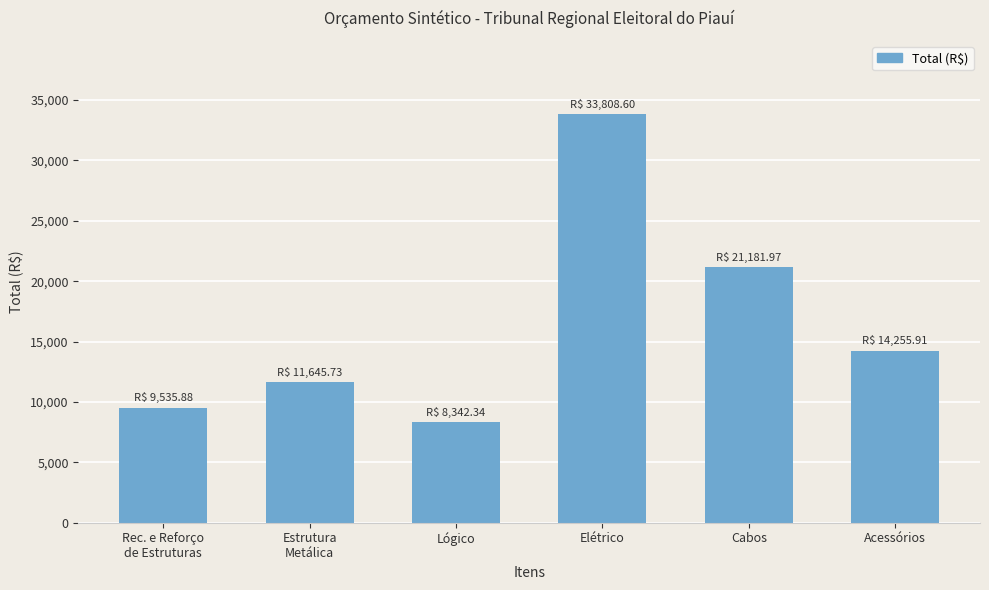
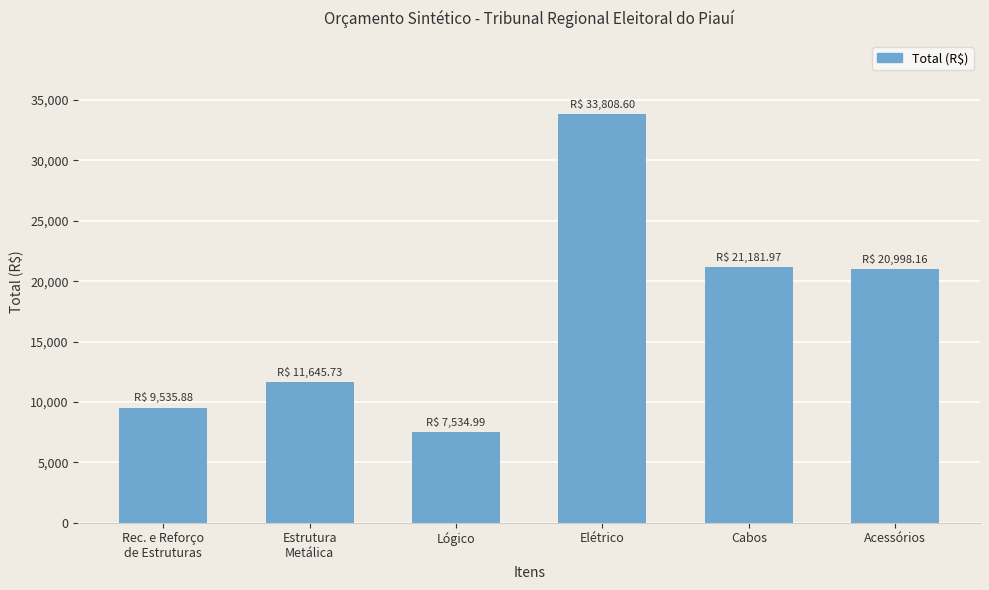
Lógico: 8,342.34 -> 7,534.99
Acessórios: 14,255.91 -> 20,998.16
